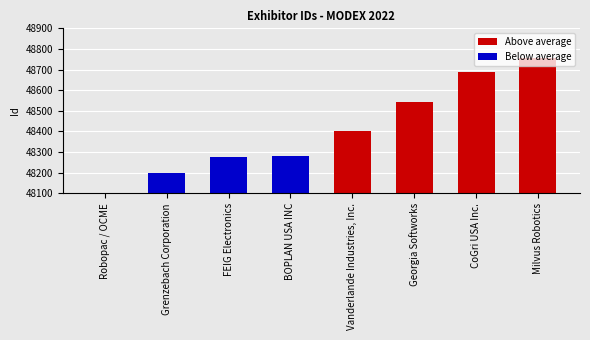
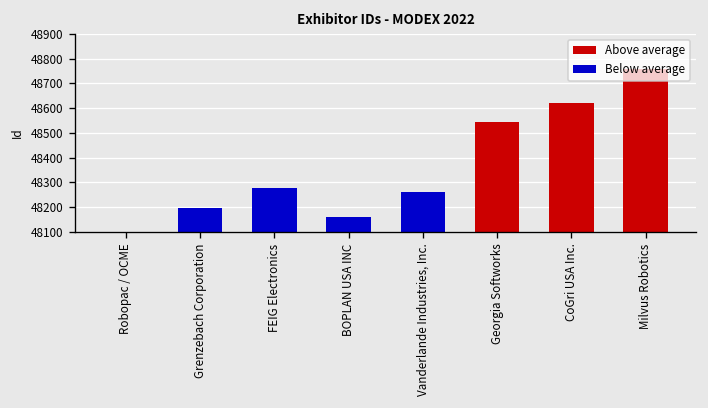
BOPLAN USA INC: 48280 -> 48160
Vanderlande Industries, Inc.: 48400 -> 48260
CoGri USA Inc.: 48690 -> 48620
